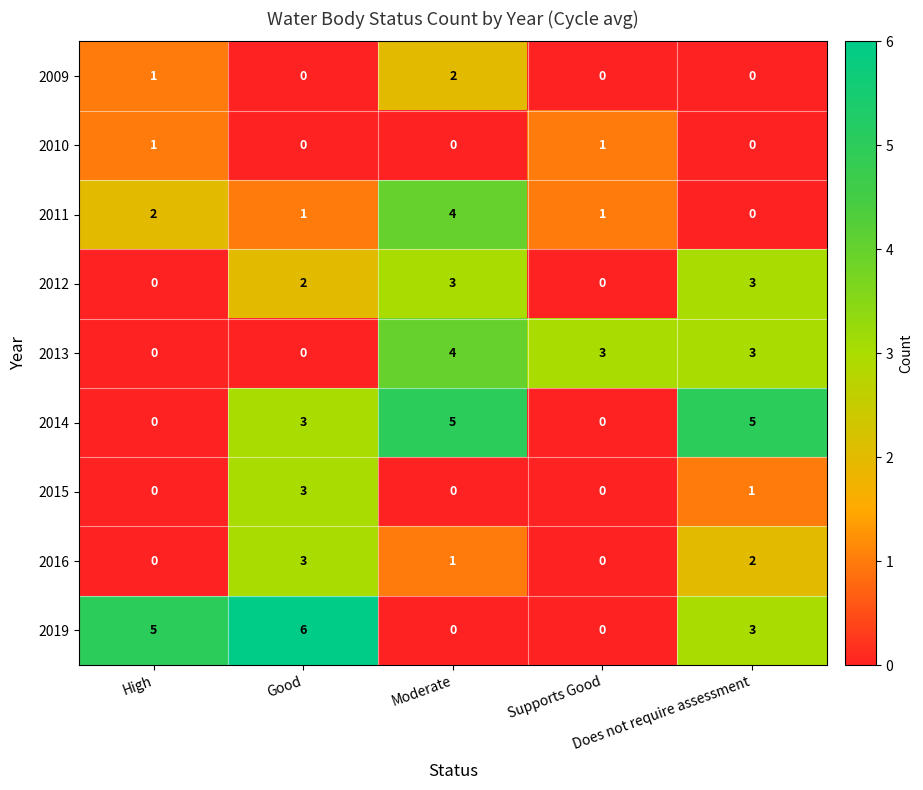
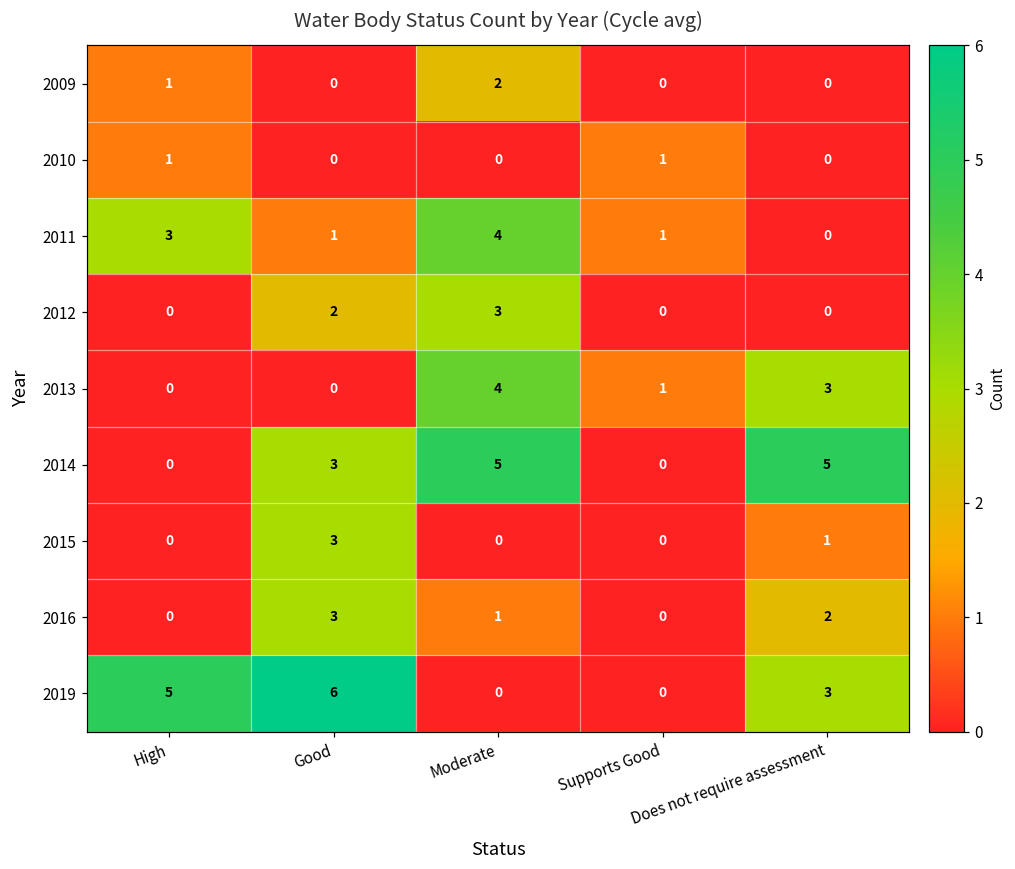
2011, High: 2 -> 3
2012, Does not require assessment: 3 -> 0
2013, Supports Good: 3 -> 1
